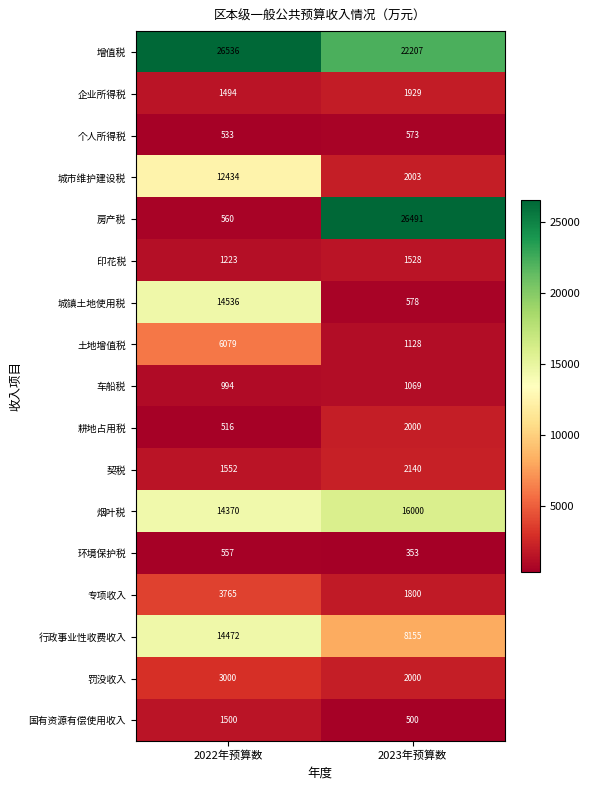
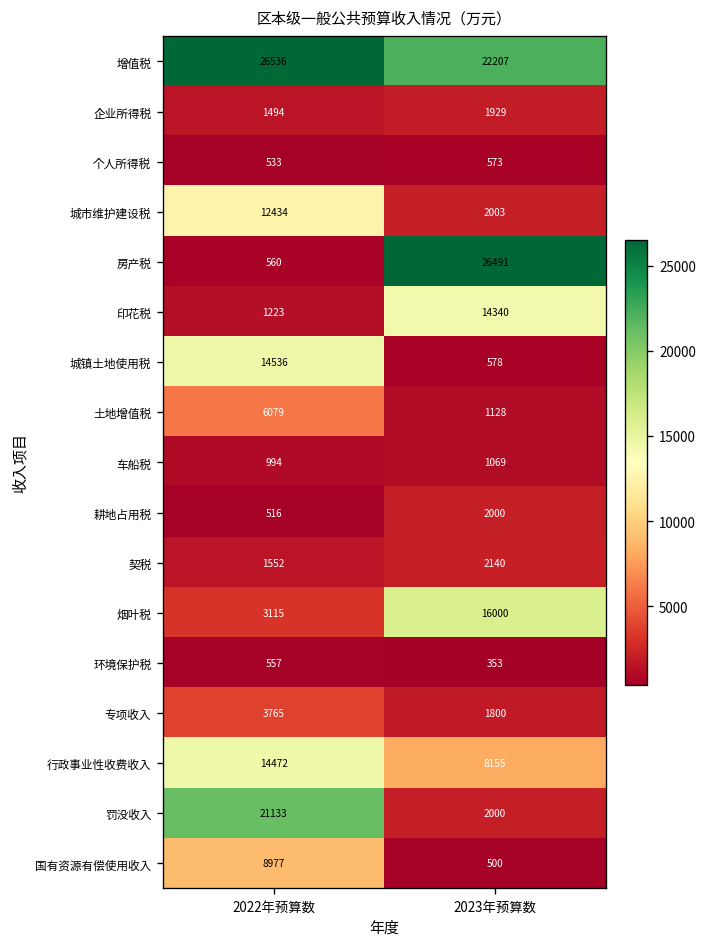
印花税, 2023年预算数: 1528 -> 14340
烟叶税, 2022年预算数: 14370 -> 3115
罚没收入, 2022年预算数: 3000 -> 21133
国有资源有偿使用收入, 2022年预算数: 1500 -> 8977
